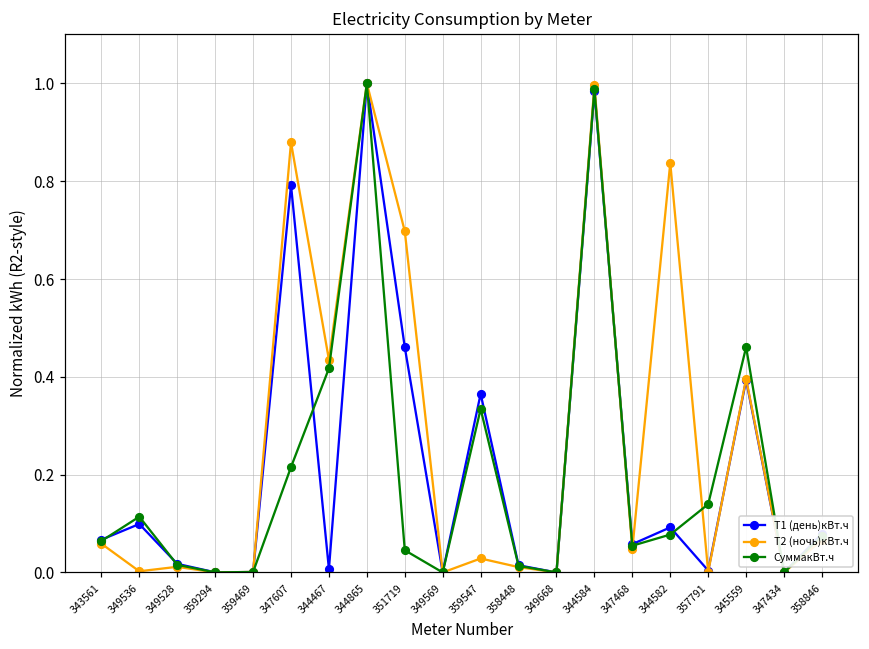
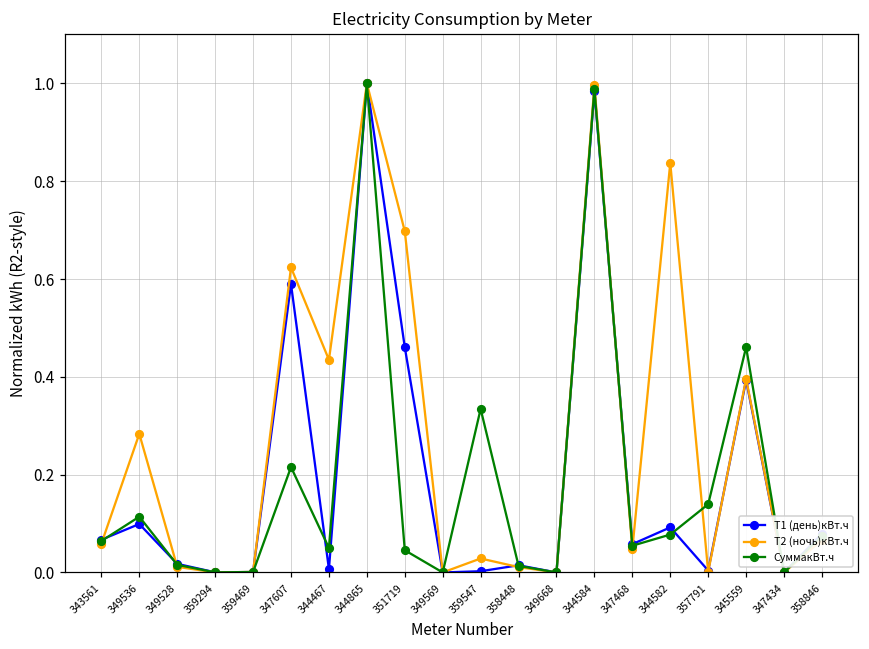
Т2 (ночь)кВт.ч, 349536: 0.00 -> 0.28
Т1 (день)кВт.ч, 347607: 0.79 -> 0.59
Т2 (ночь)кВт.ч, 347607: 0.88 -> 0.62
СуммакВт.ч, 344467: 0.42 -> 0.05
Т1 (день)кВт.ч, 359547: 0.37 -> 0.00
